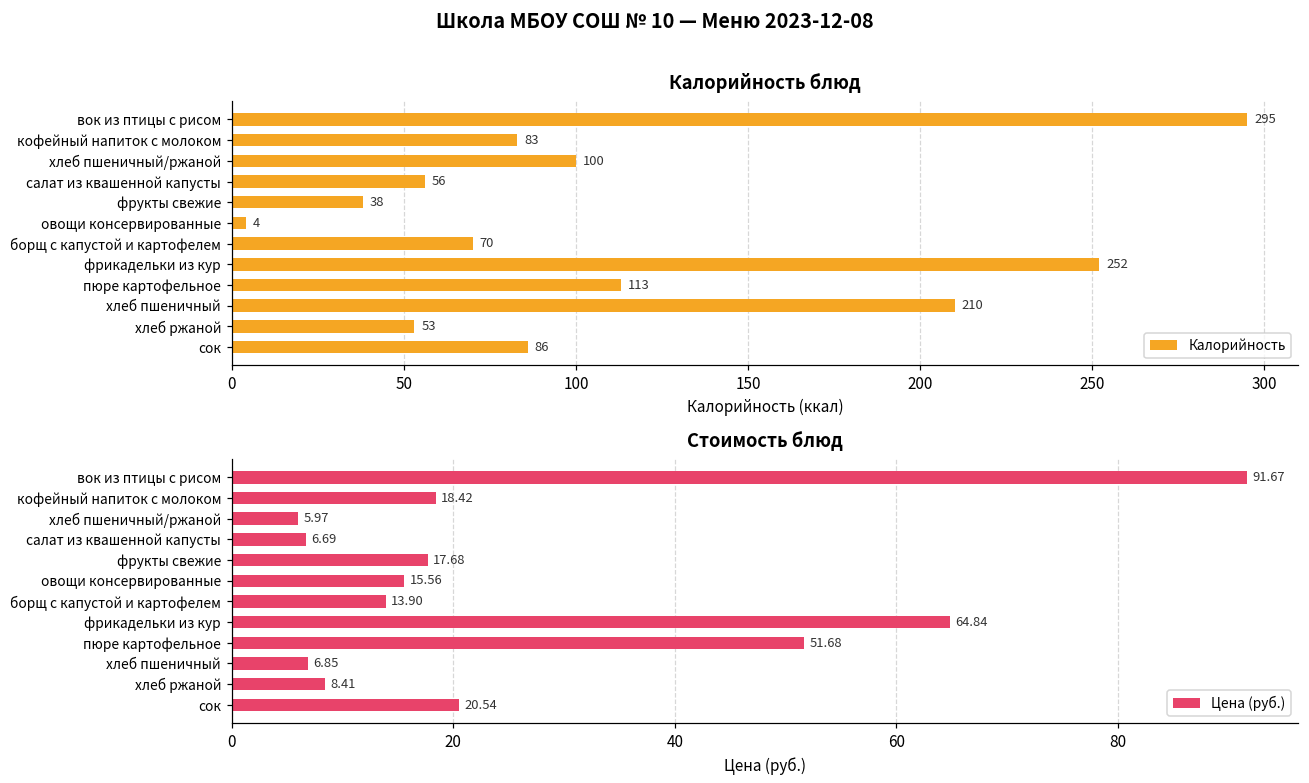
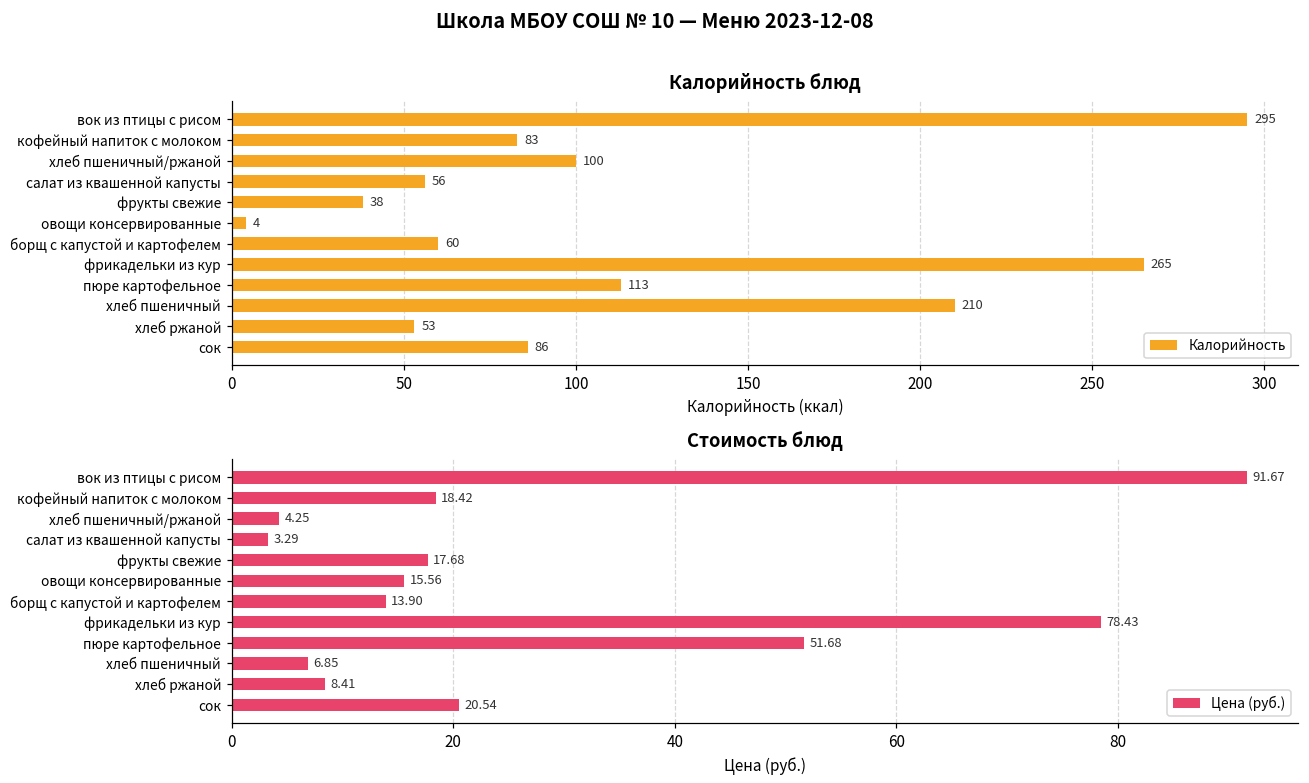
Калорийность блюд, борщ с капустой и картофелем: 70 -> 60
Калорийность блюд, фрикадельки из кур: 252 -> 265
Стоимость блюд, хлеб пшеничный/ржаной: 5.97 -> 4.25
Стоимость блюд, салат из квашенной капусты: 6.69 -> 3.29
Стоимость блюд, фрикадельки из кур: 64.84 -> 78.43
